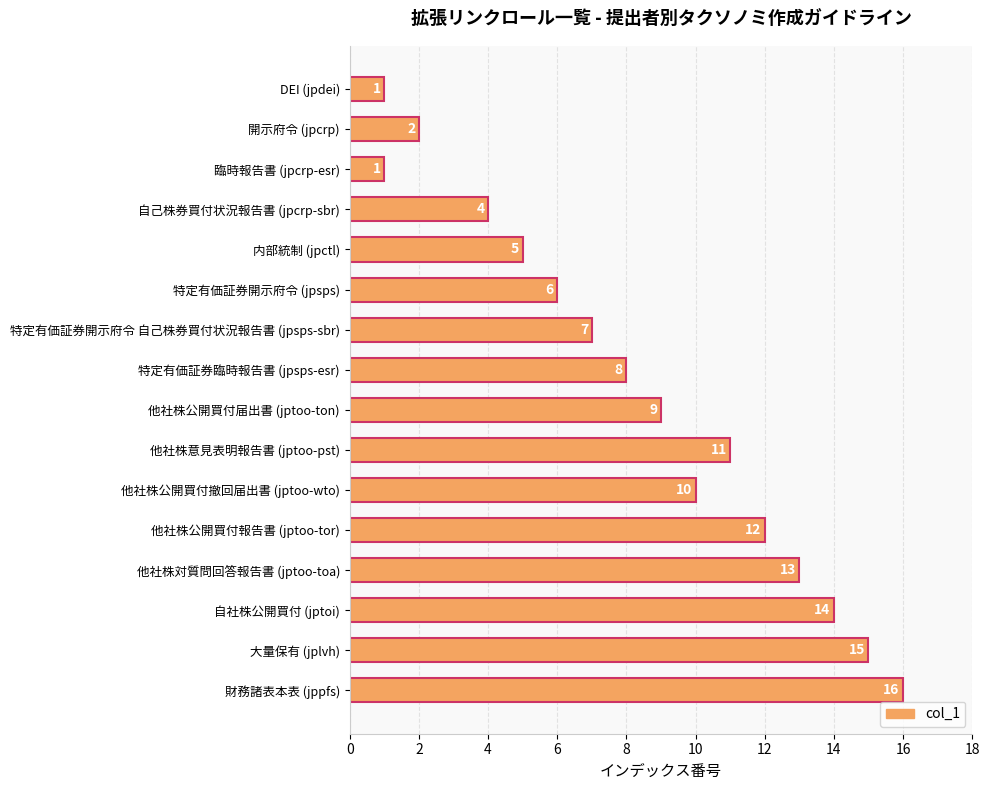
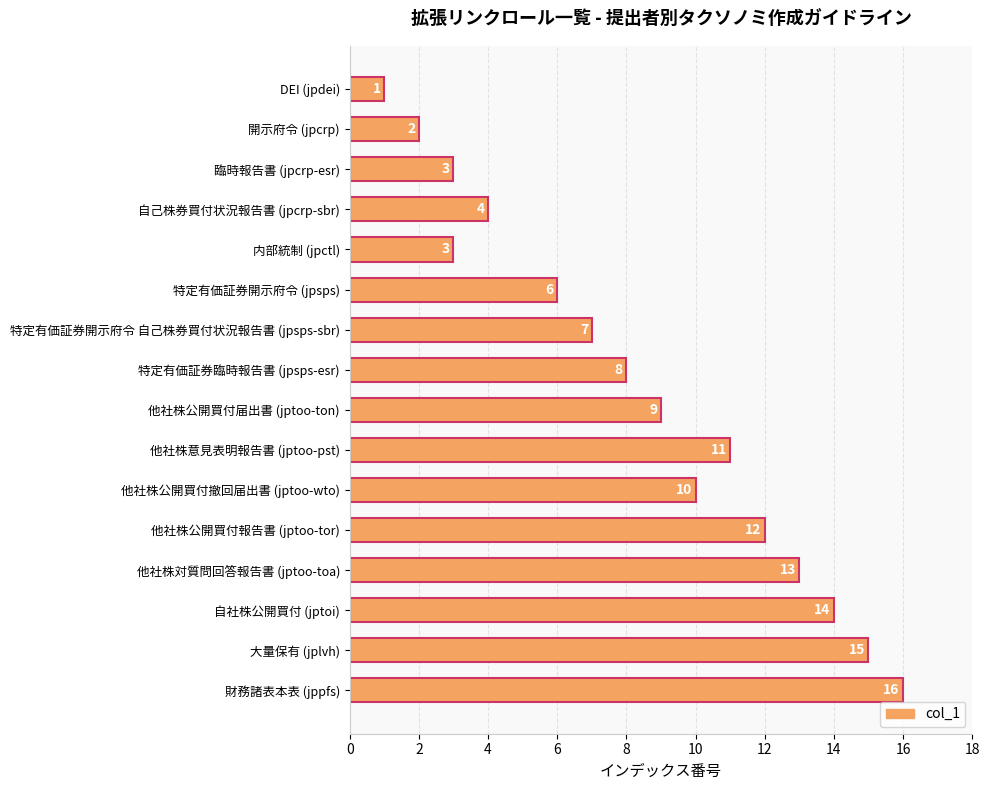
臨時報告書 (jpcrp-esr): 1 -> 3
内部統制 (jpctl): 5 -> 3
